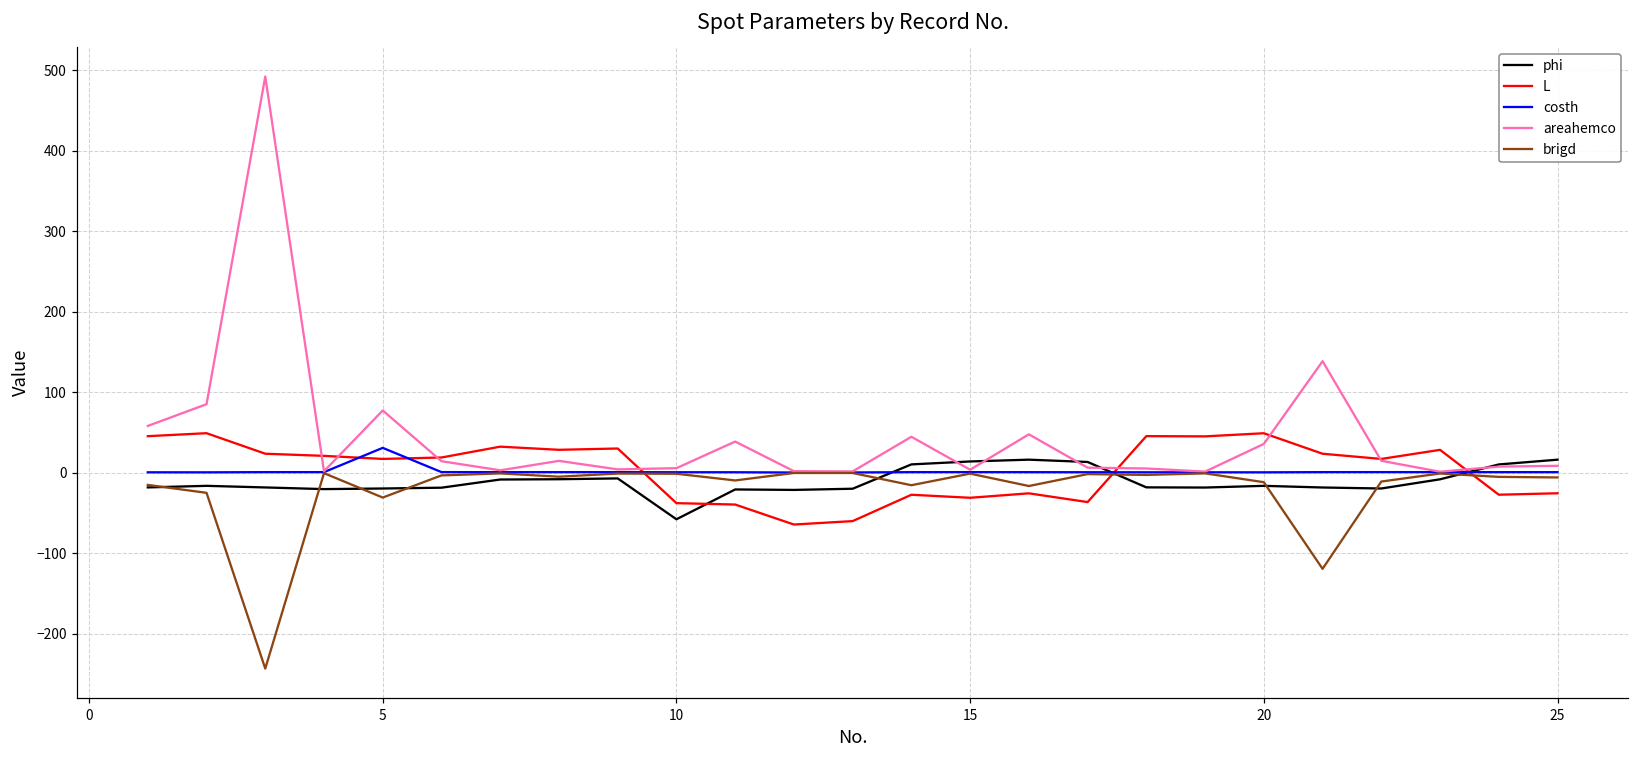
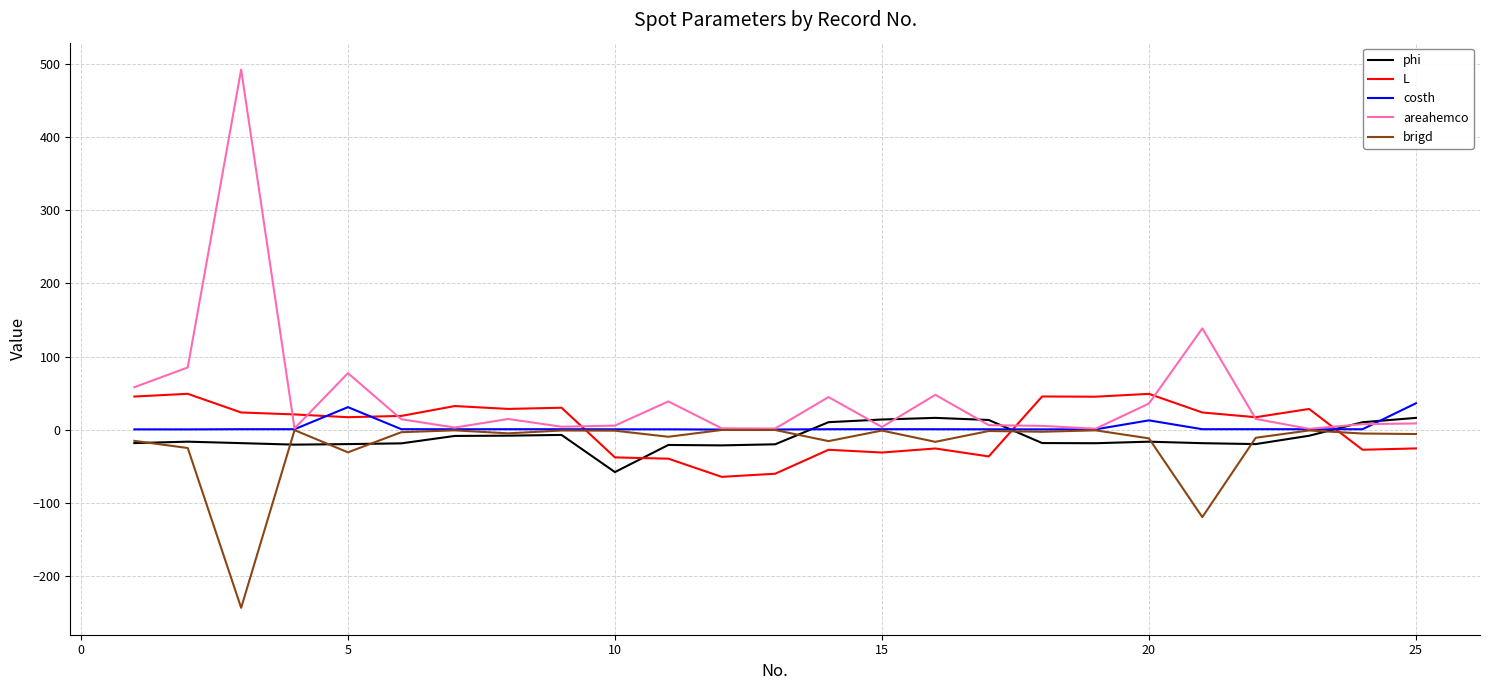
costh, 20: 0 -> 10
costh, 25: 0 -> 40
